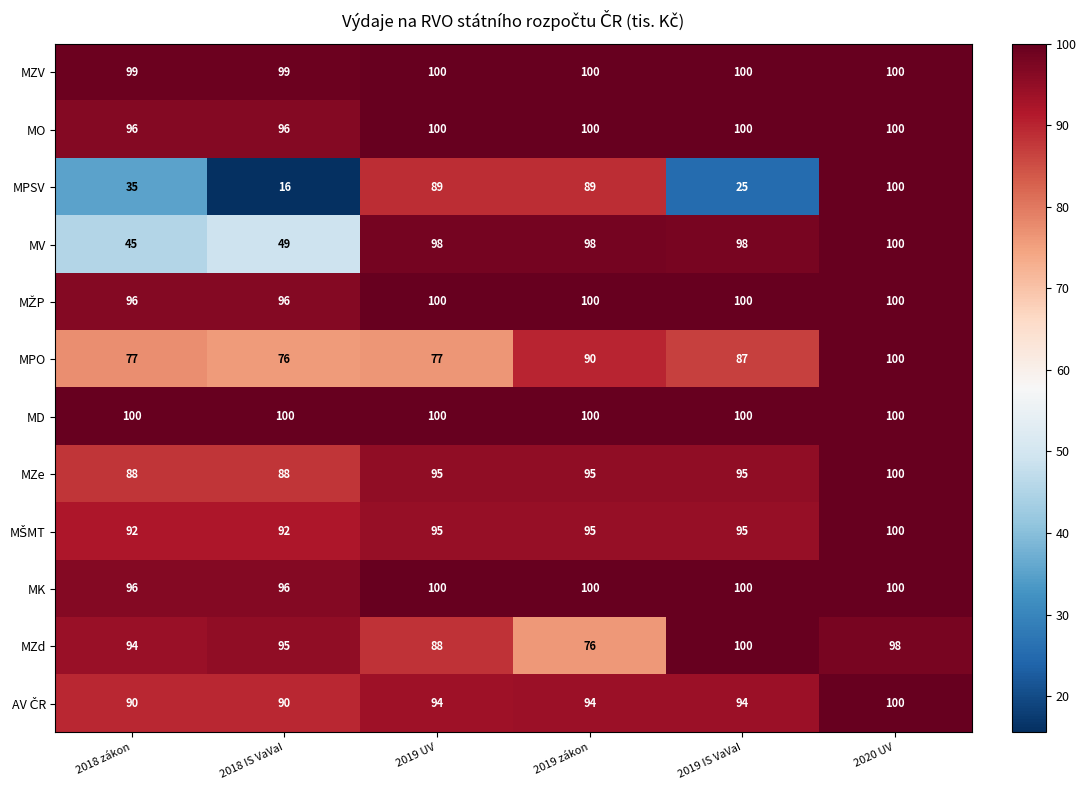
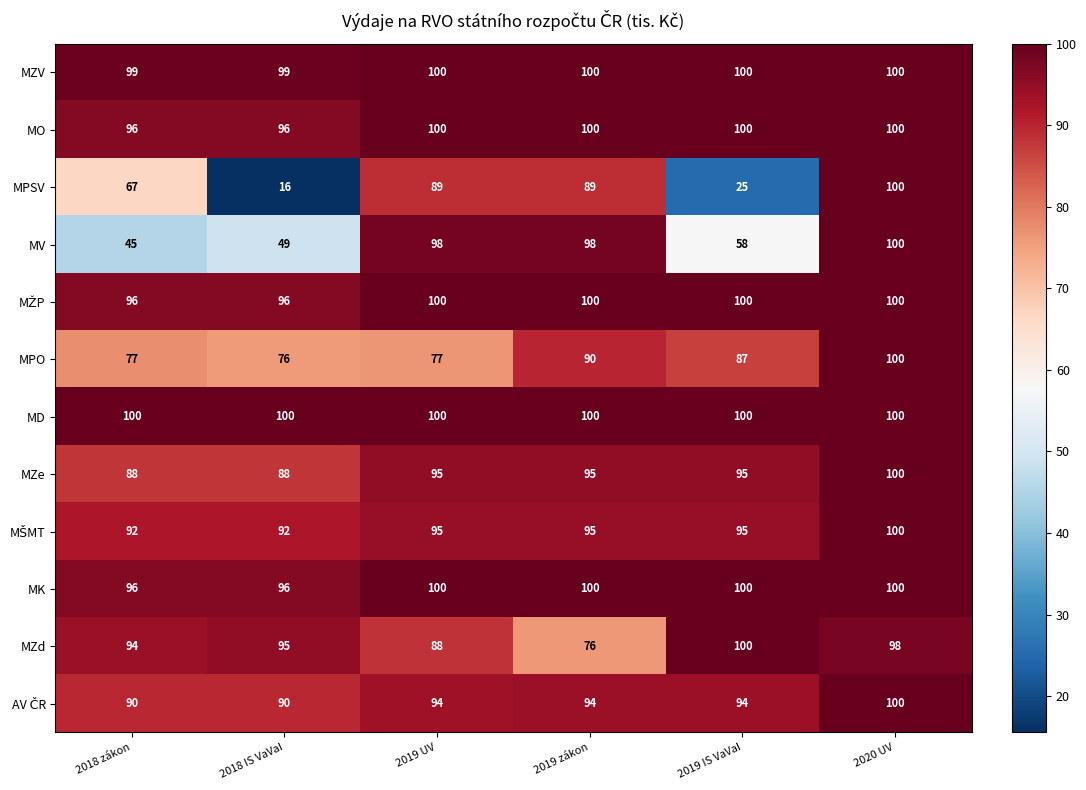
MPSV, 2018 zákon: 35 -> 67
MV, 2019 IS VaVaI: 98 -> 58
